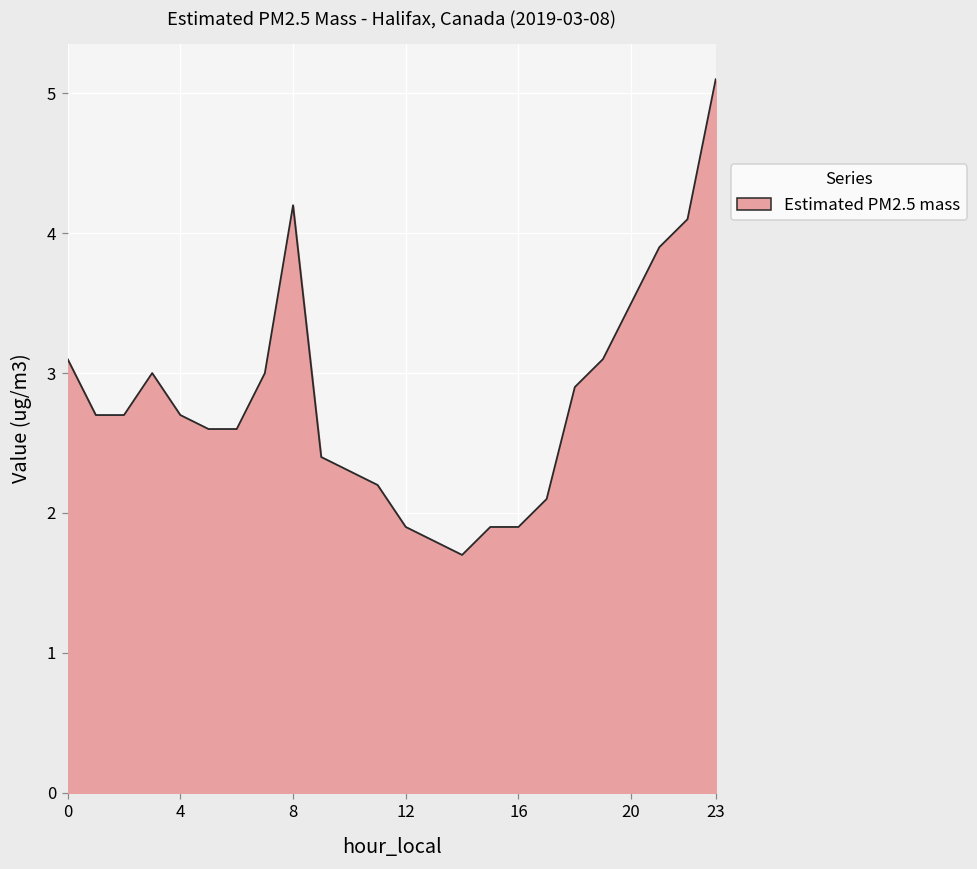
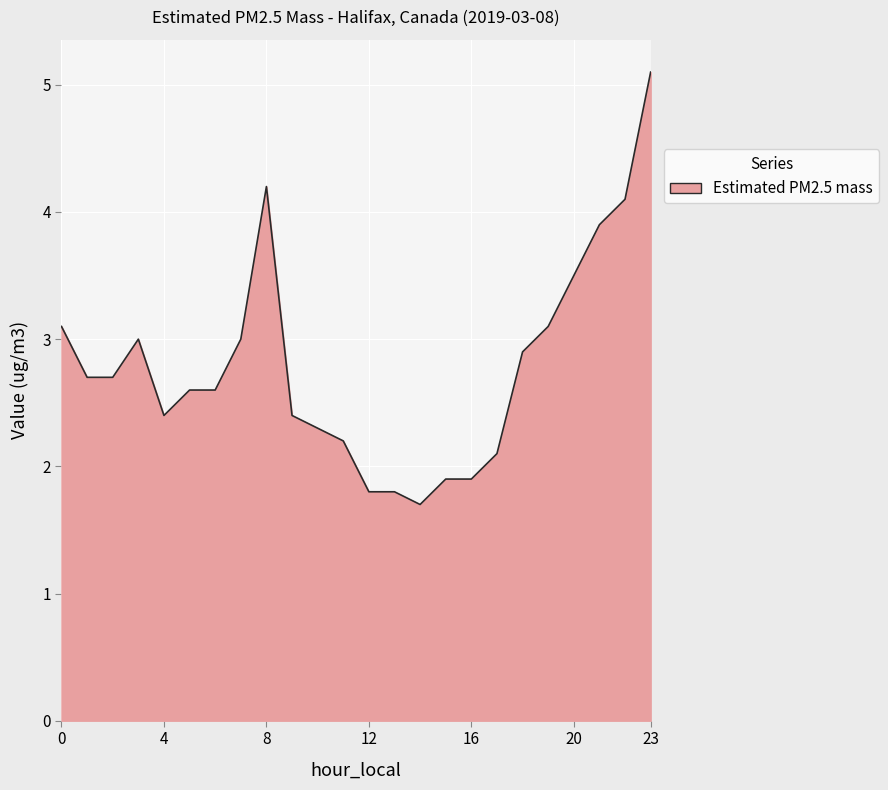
4: 2.7 -> 2.4
12: 1.9 -> 1.8
